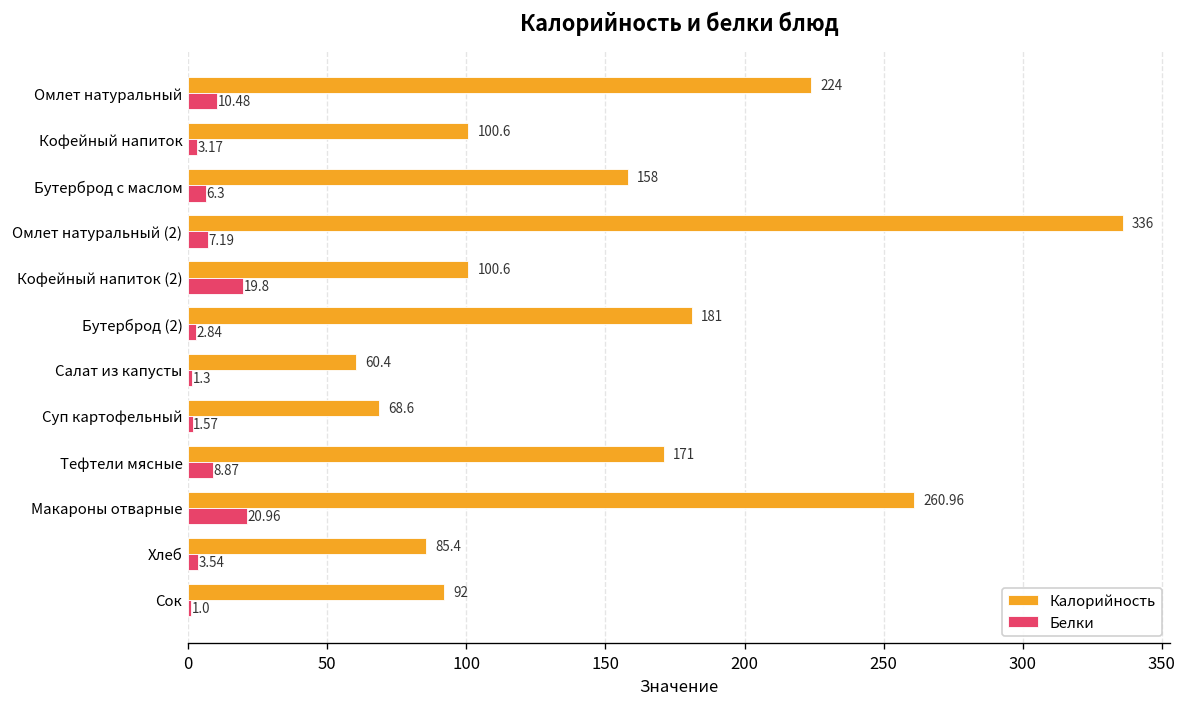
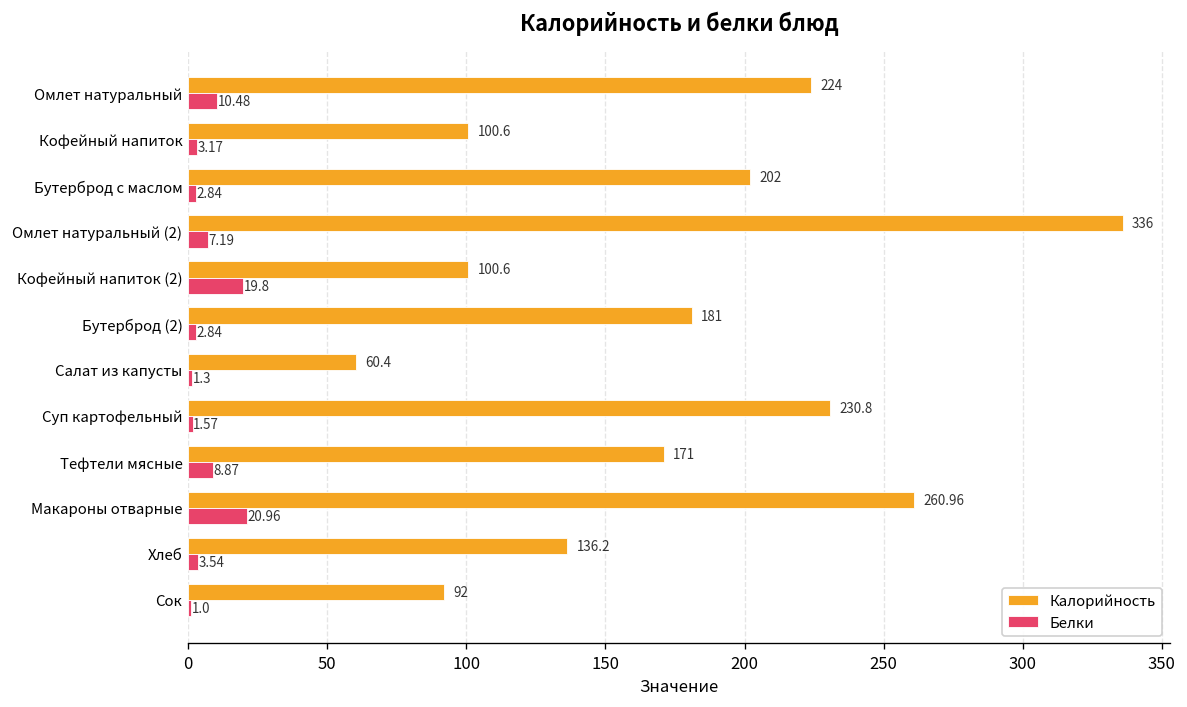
Калорийность, Бутерброд с маслом: 158 -> 202
Белки, Бутерброд с маслом: 6.3 -> 2.84
Калорийность, Суп картофельный: 68.6 -> 230.8
Калорийность, Хлеб: 85.4 -> 136.2
